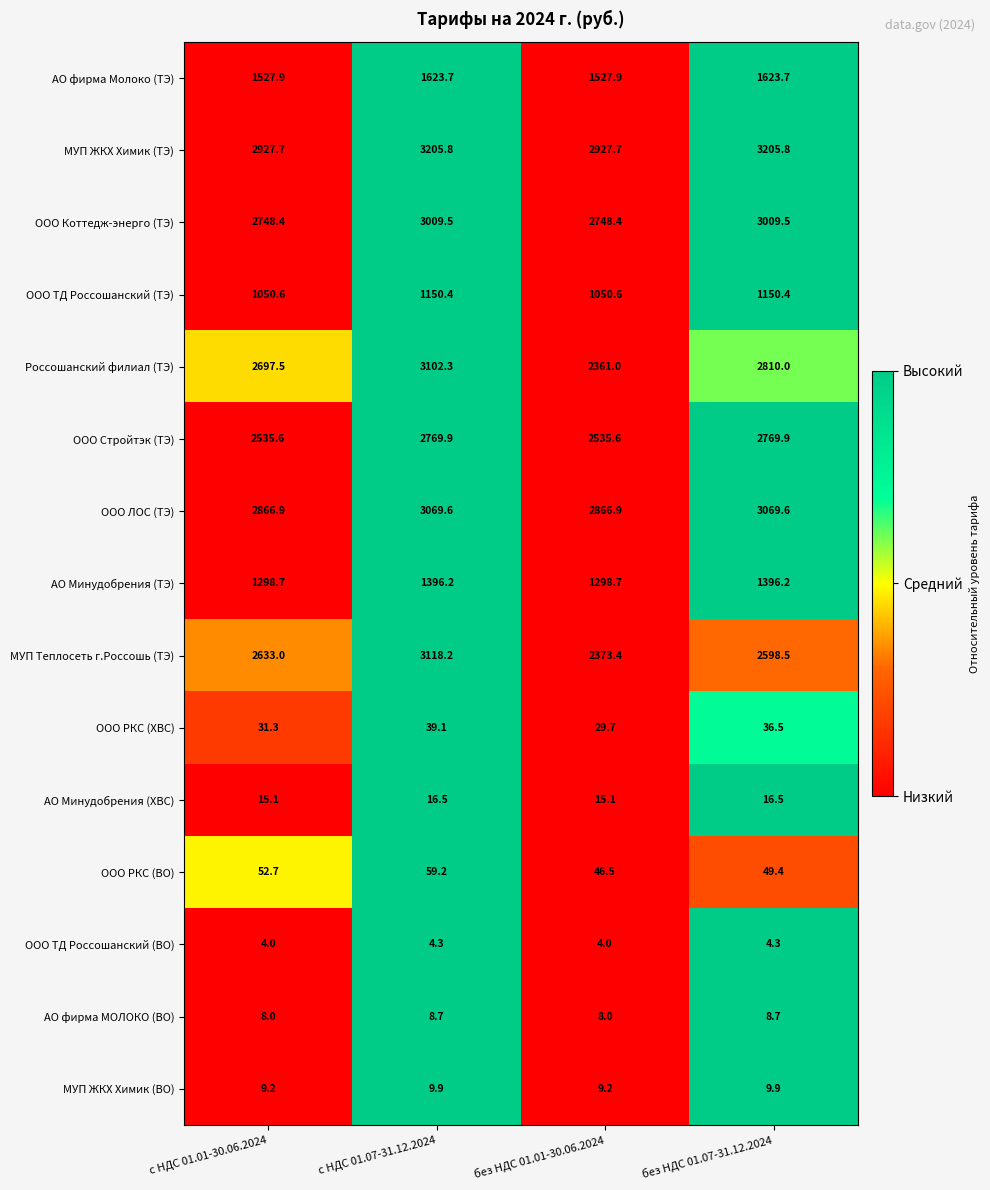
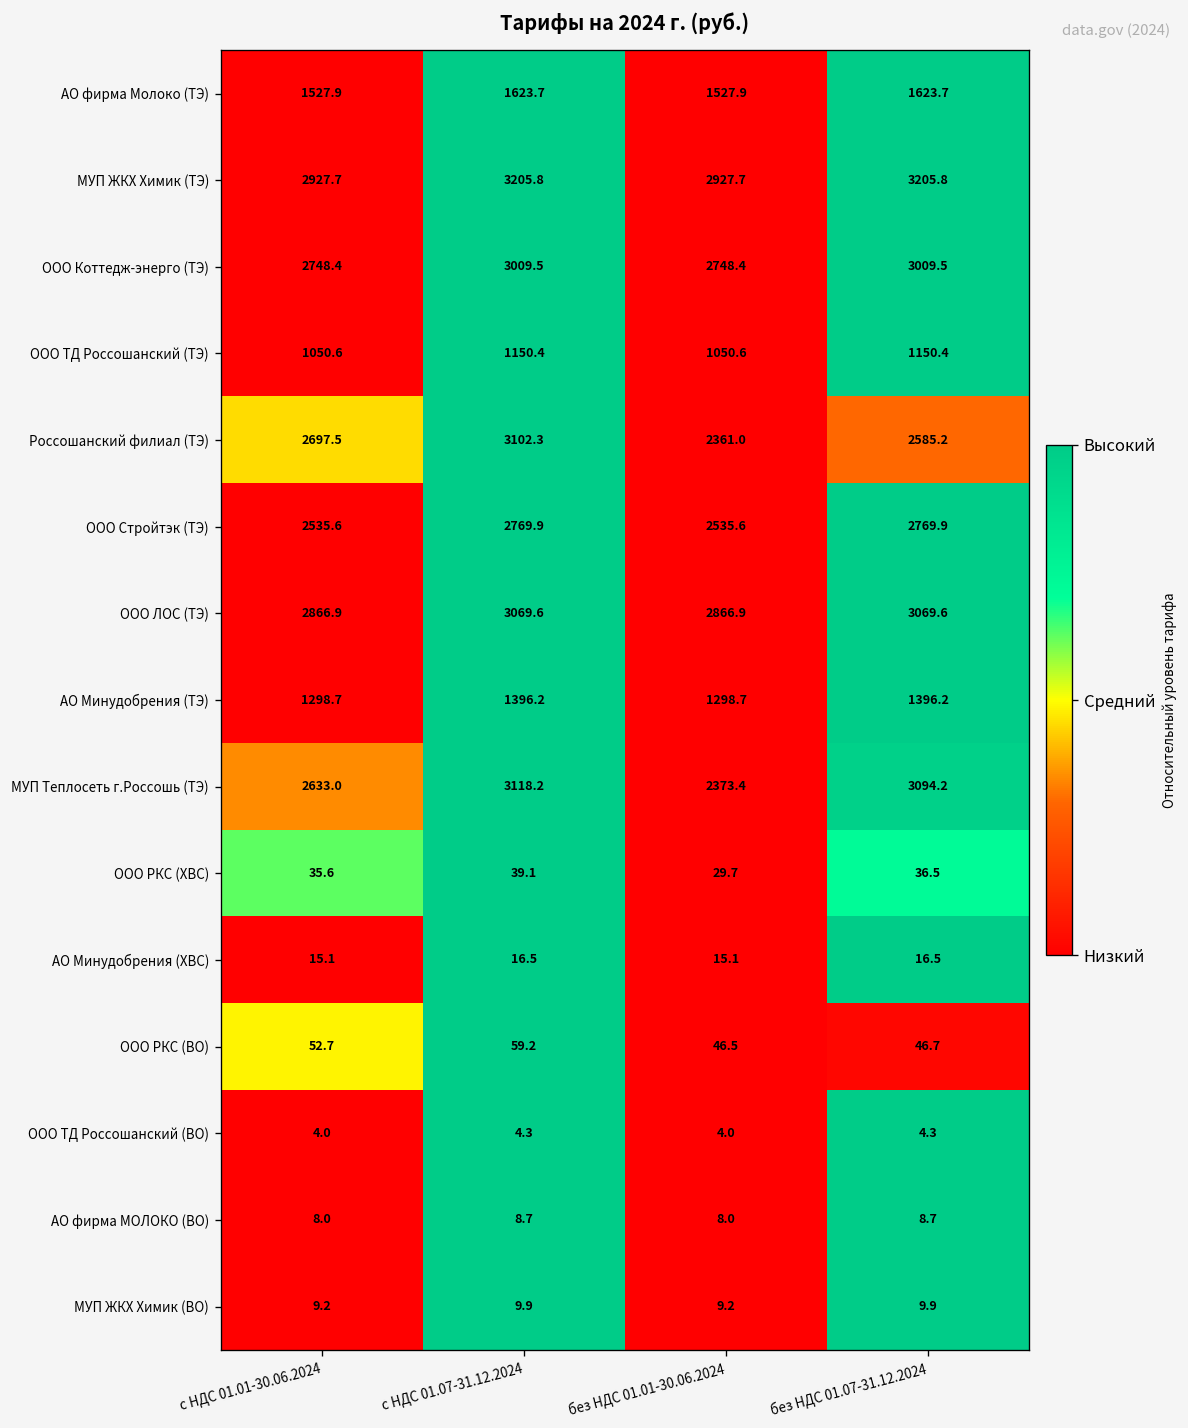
Россошанский филиал (ТЭ), без НДС 01.07-31.12.2024: 2810.0 -> 2585.2
МУП Теплосеть г.Россошь (ТЭ), без НДС 01.07-31.12.2024: 2598.5 -> 3094.2
ООО РКС (ХВС), с НДС 01.01-30.06.2024: 31.3 -> 35.6
ООО РКС (ВО), без НДС 01.07-31.12.2024: 49.4 -> 46.7
